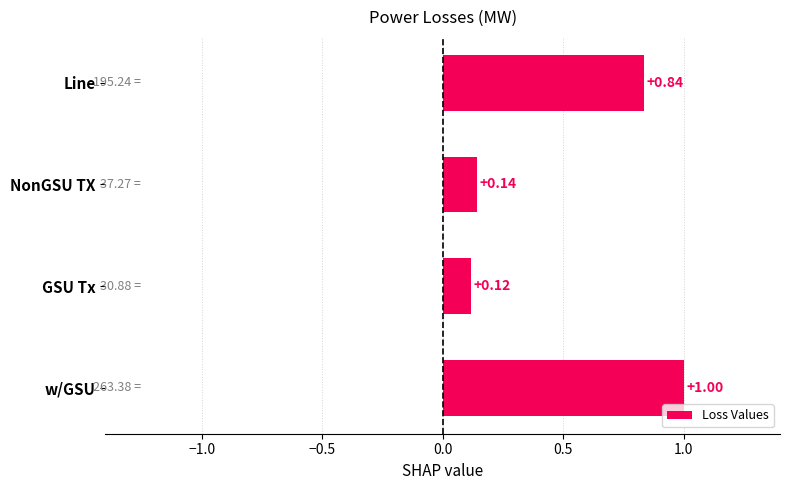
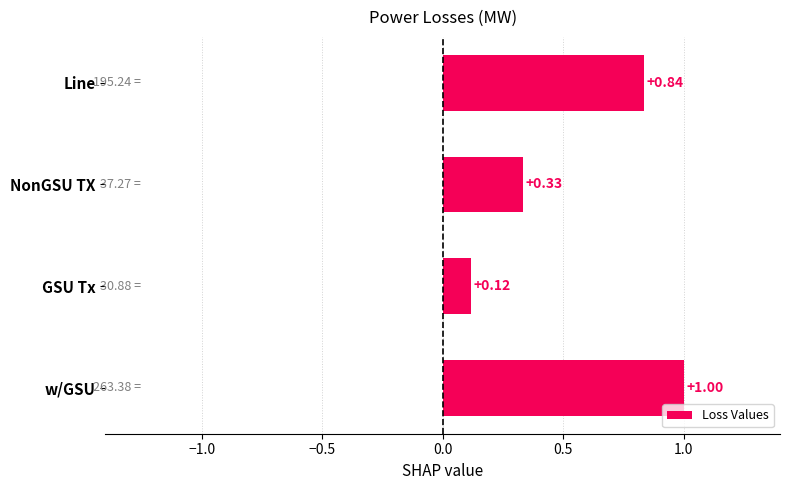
NonGSU TX: +0.14 -> +0.33
